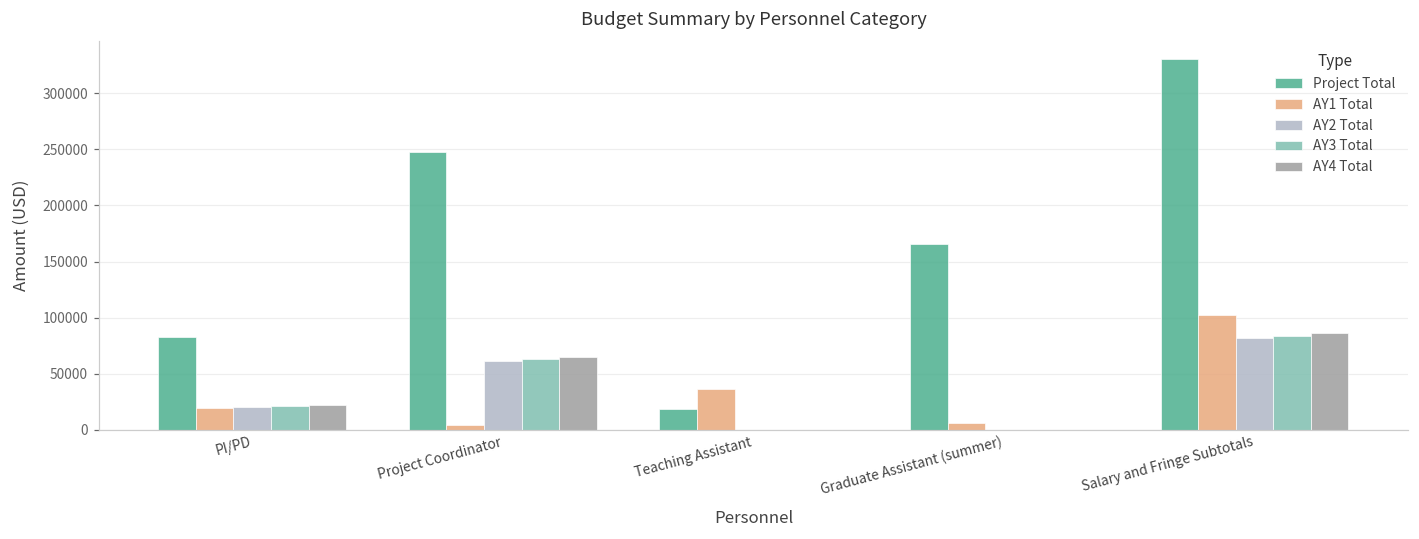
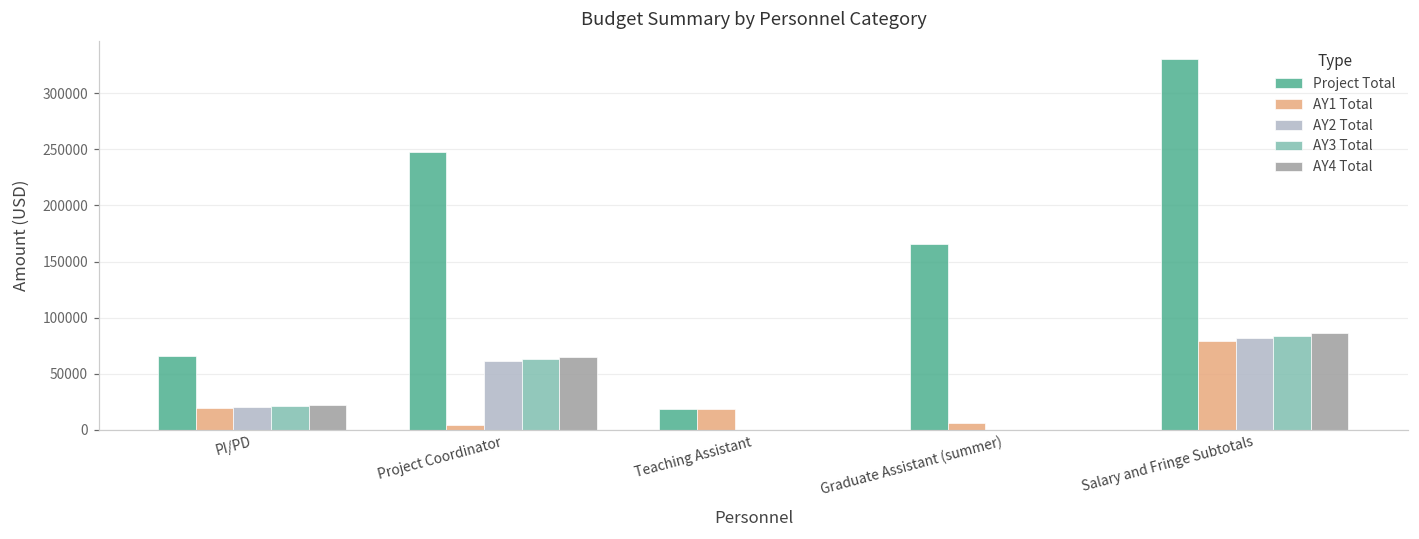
Project Total, PI/PD: 83000 -> 66000
AY1 Total, Teaching Assistant: 36000 -> 18000
AY1 Total, Salary and Fringe Subtotals: 102000 -> 79000
